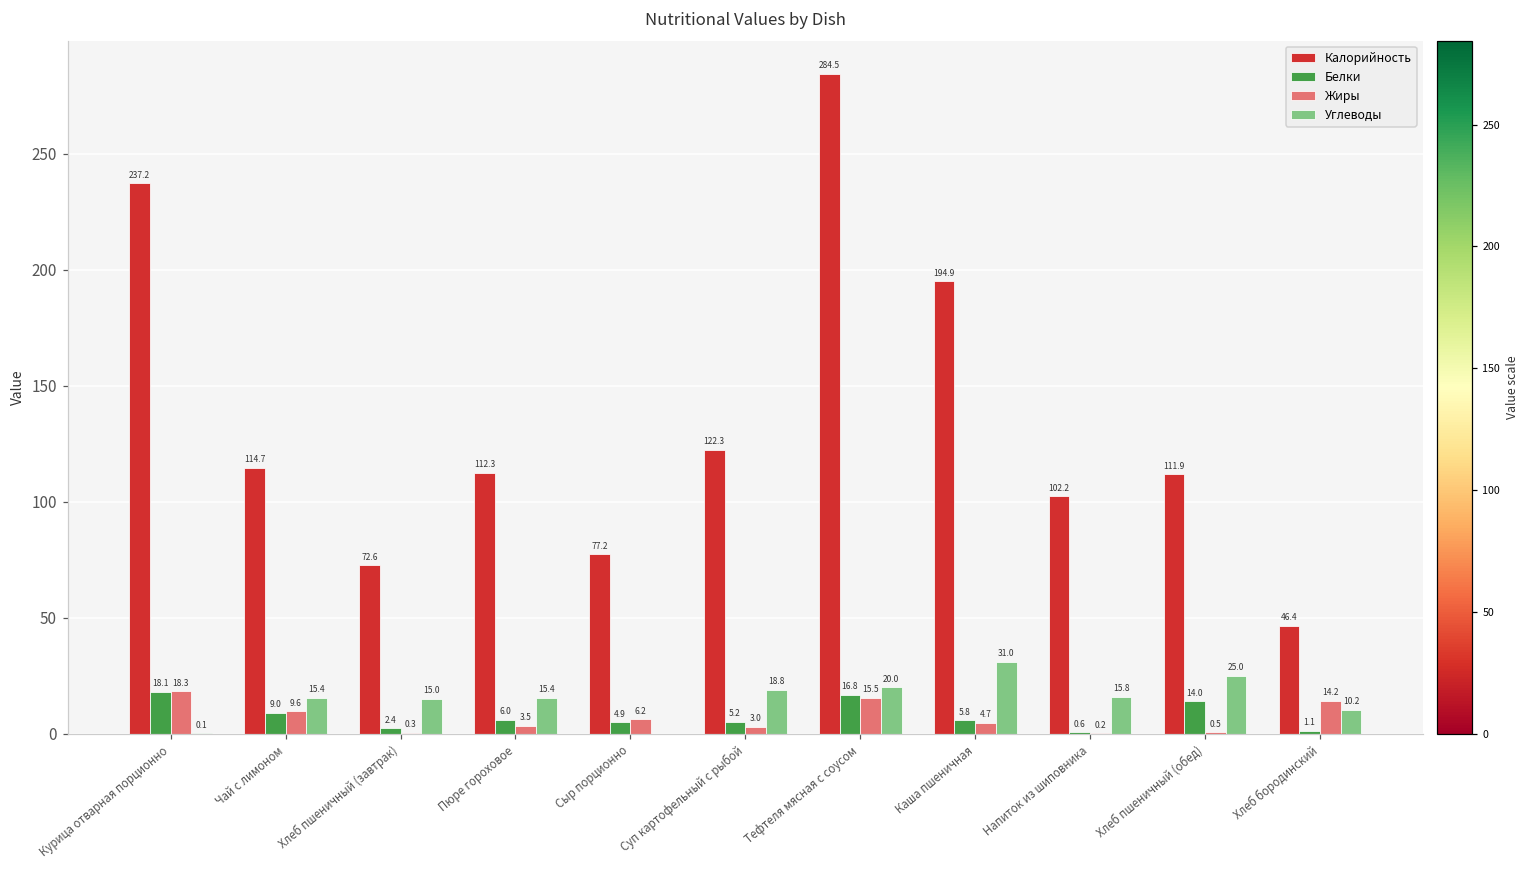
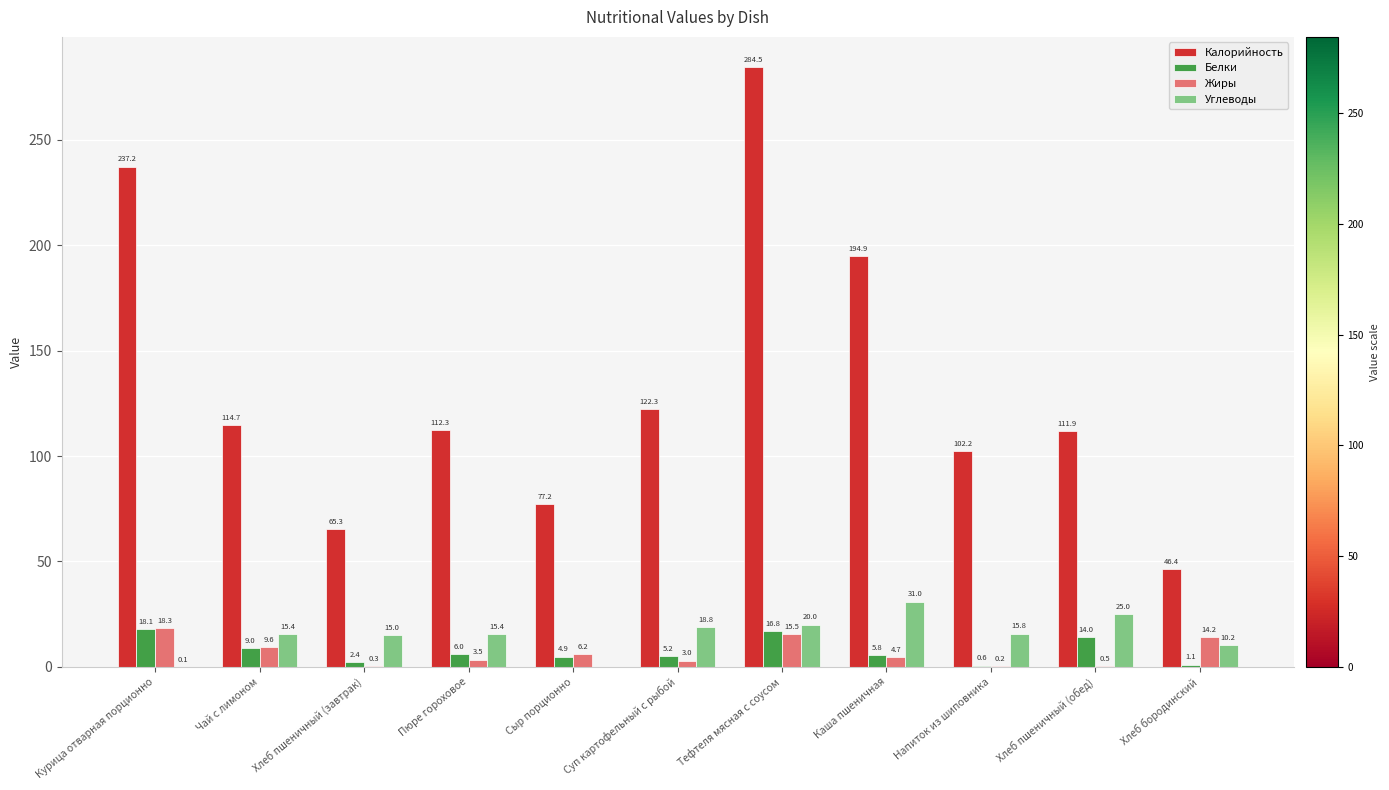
Калорийность, Хлеб пшеничный (завтрак): 72.6 -> 65.3
